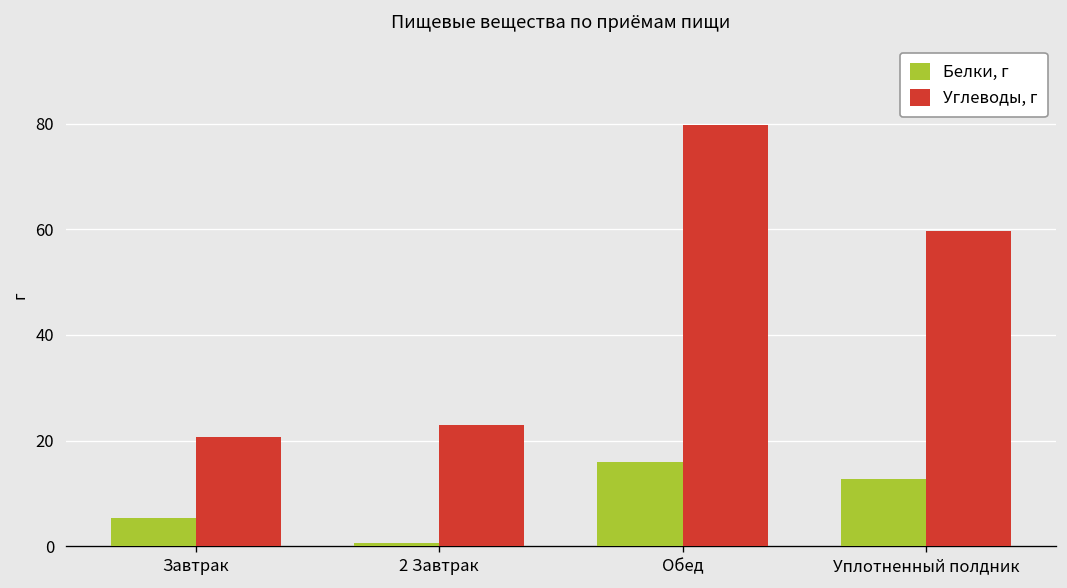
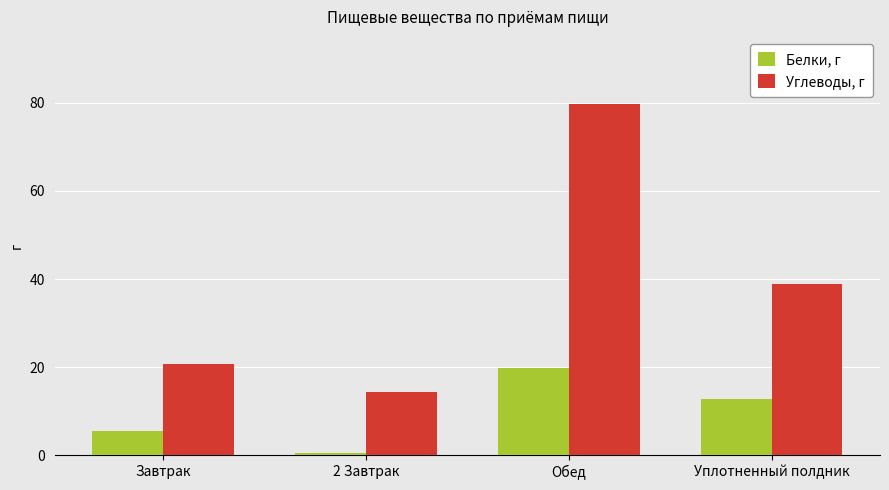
Углеводы, г, 2 Завтрак: 23 -> 14
Белки, г, Обед: 16 -> 20
Углеводы, г, Уплотненный полдник: 60 -> 39
